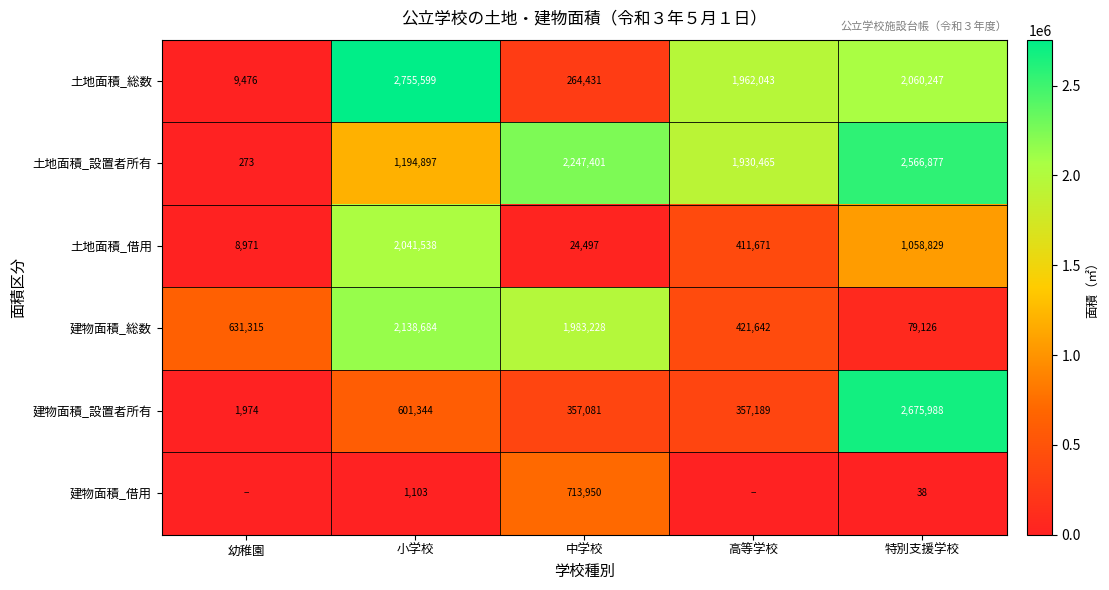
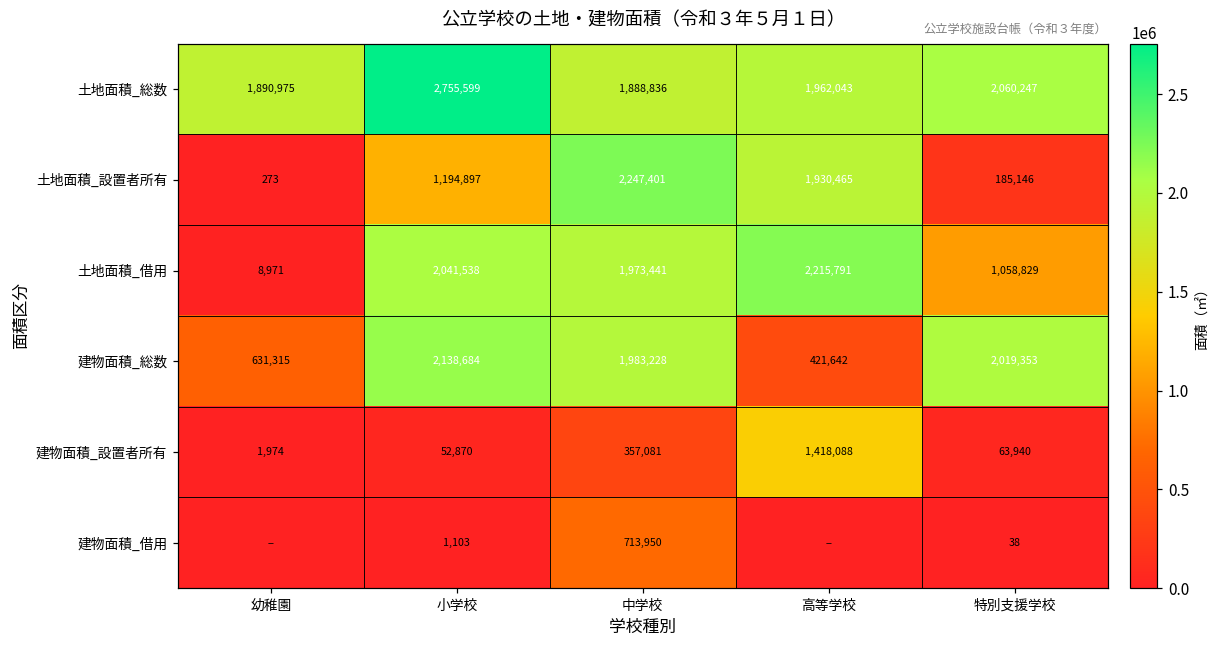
土地面積_総数, 幼稚園: 9,476 -> 1,890,975
土地面積_総数, 中学校: 264,431 -> 1,888,836
土地面積_設置者所有, 特別支援学校: 2,566,877 -> 185,146
土地面積_借用, 中学校: 24,497 -> 1,973,441
土地面積_借用, 高等学校: 411,671 -> 2,215,791
建物面積_総数, 特別支援学校: 79,126 -> 2,019,353
建物面積_設置者所有, 小学校: 601,344 -> 52,870
建物面積_設置者所有, 高等学校: 357,189 -> 1,418,088
建物面積_設置者所有, 特別支援学校: 2,675,988 -> 63,940
